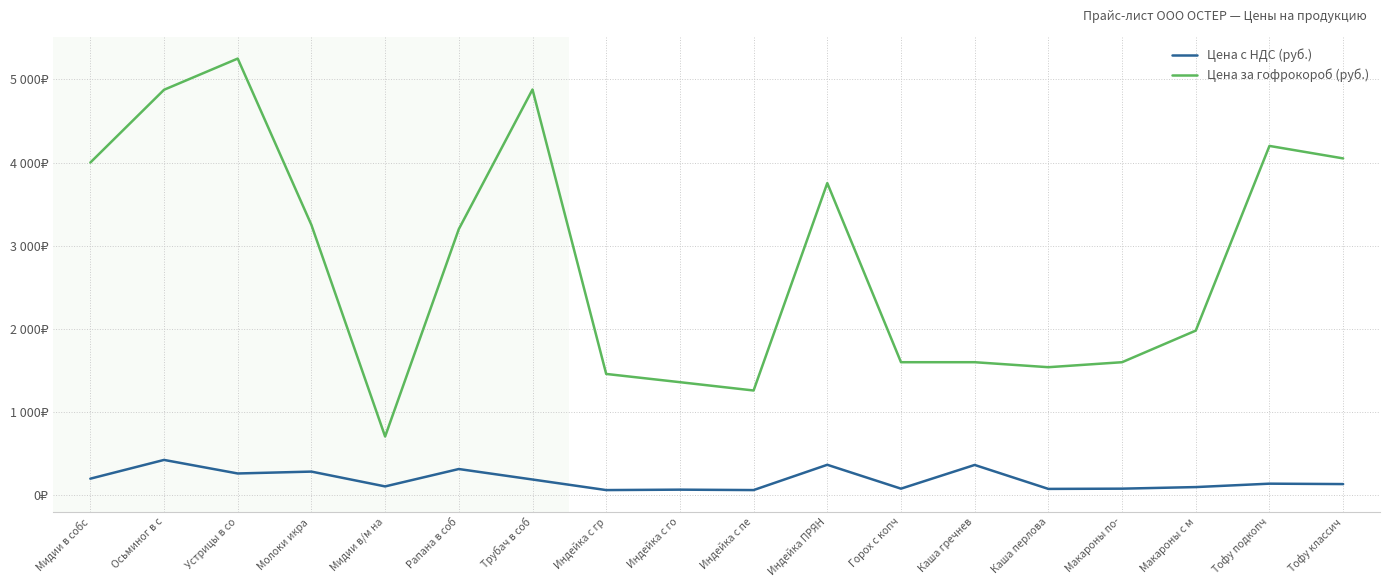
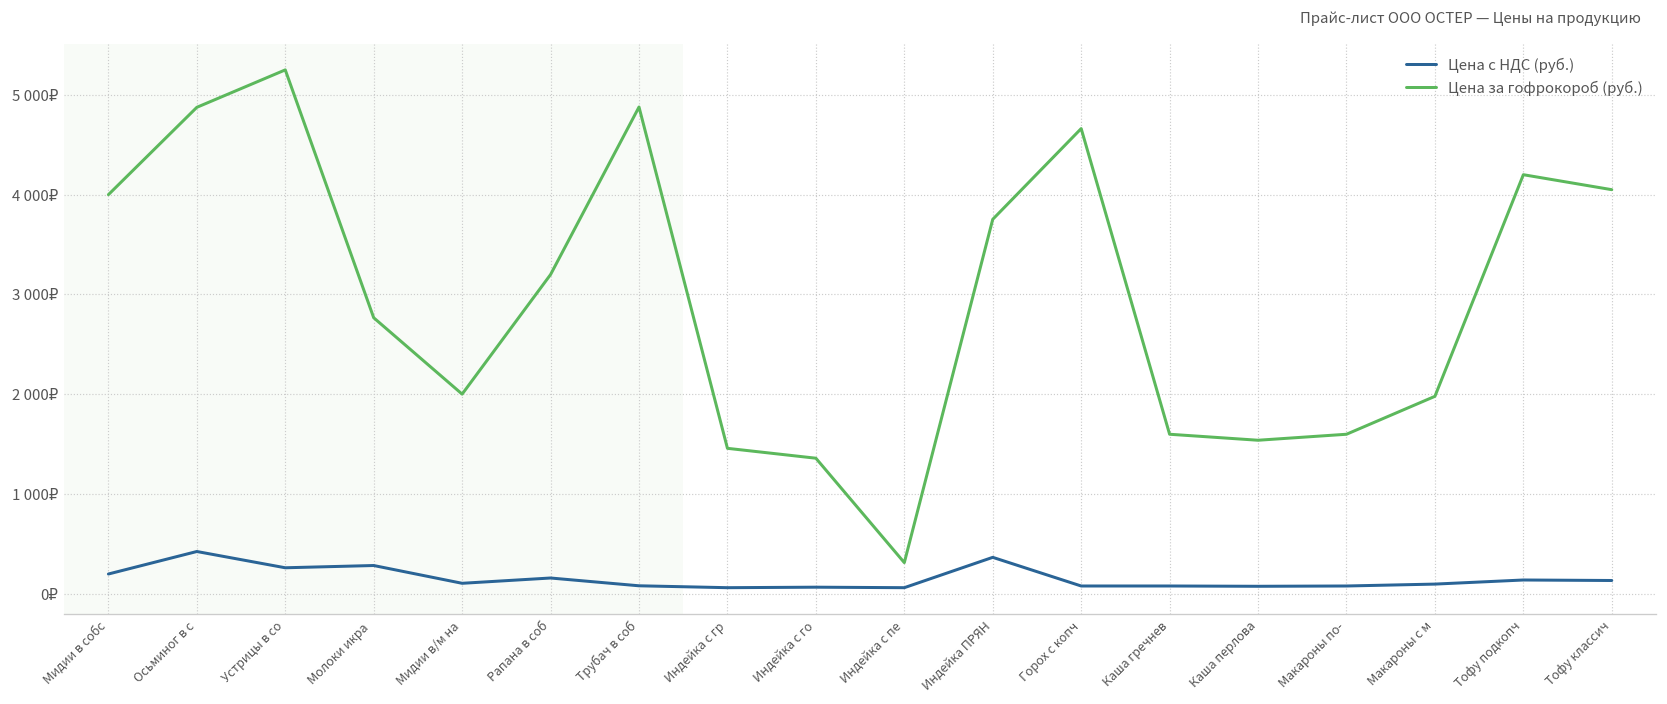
Цена за гофрокороб (руб.), Молоки икра: 3300₽ -> 2800₽
Цена за гофрокороб (руб.), Мидии в/м на: 700₽ -> 2000₽
Цена с НДС (руб.), Рапана в соб: 300₽ -> 200₽
Цена с НДС (руб.), Трубач в соб: 200₽ -> 100₽
Цена за гофрокороб (руб.), Индейка с пе: 1300₽ -> 300₽
Цена за гофрокороб (руб.), Горох с копч: 1600₽ -> 4700₽
Цена с НДС (руб.), Каша гречнев: 400₽ -> 100₽
